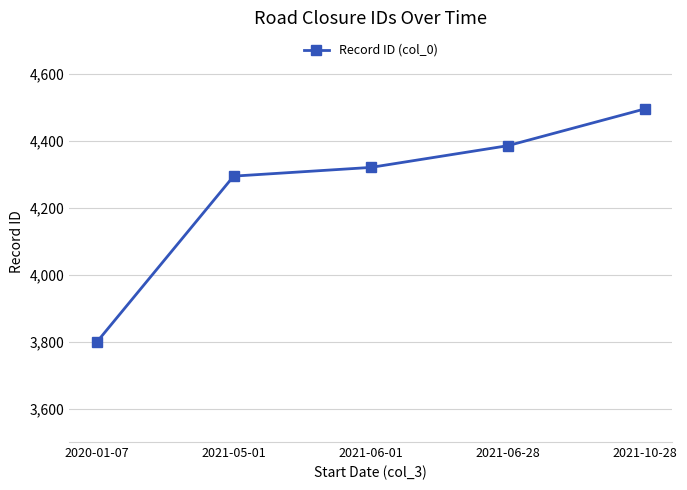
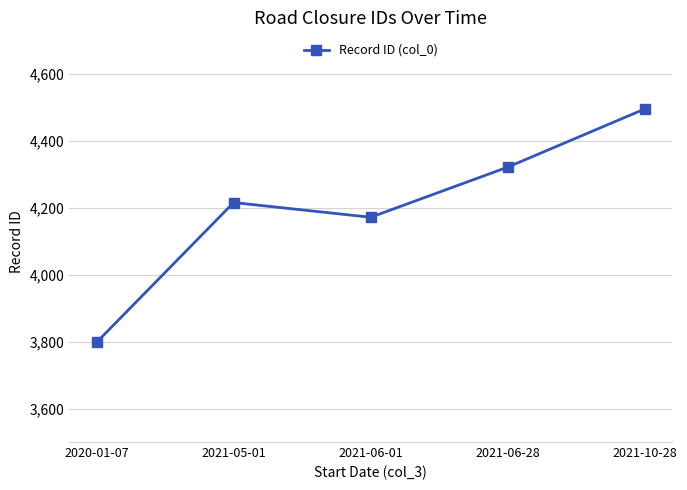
2021-05-01: 4,300 -> 4,220
2021-06-01: 4,320 -> 4,170
2021-06-28: 4,390 -> 4,320
